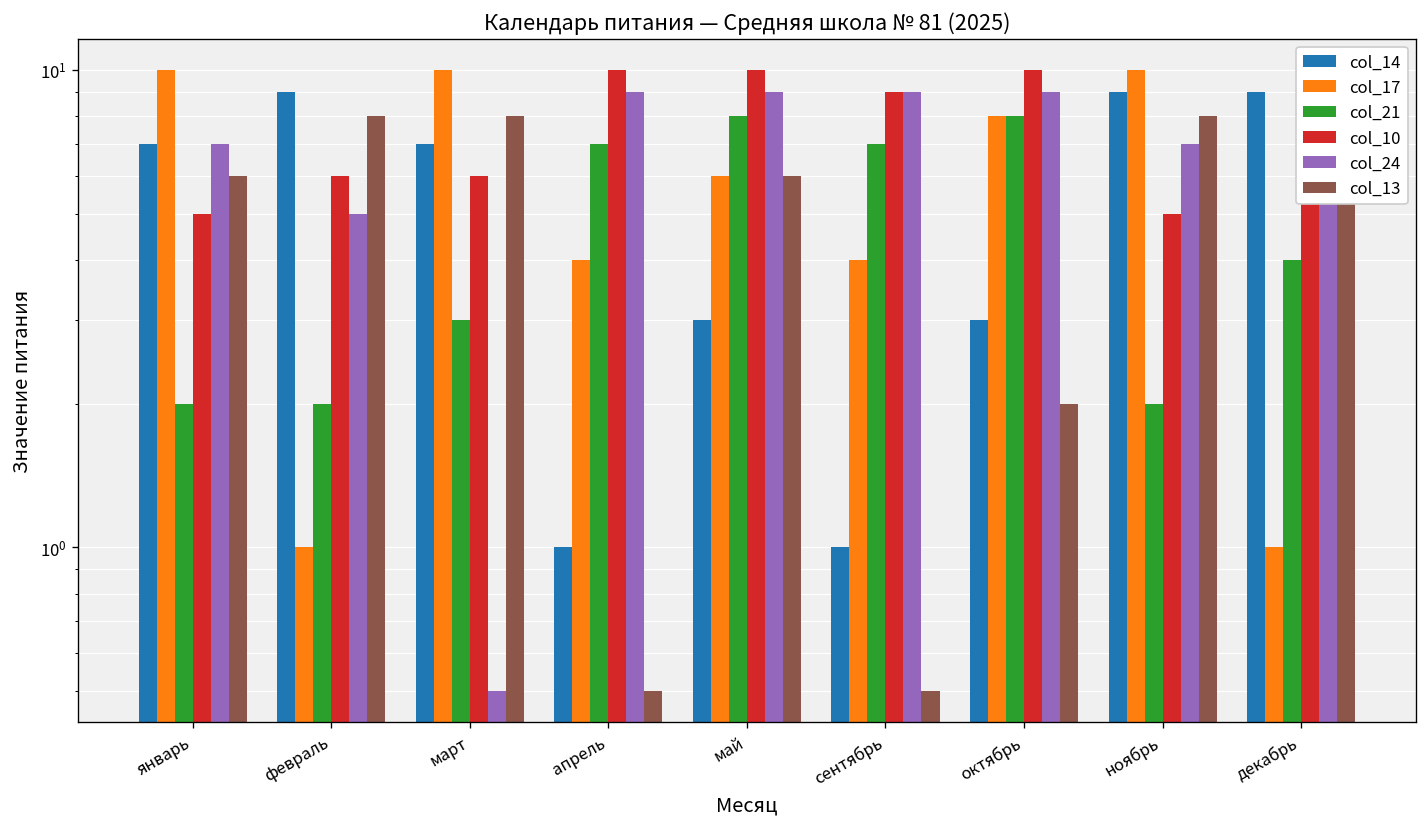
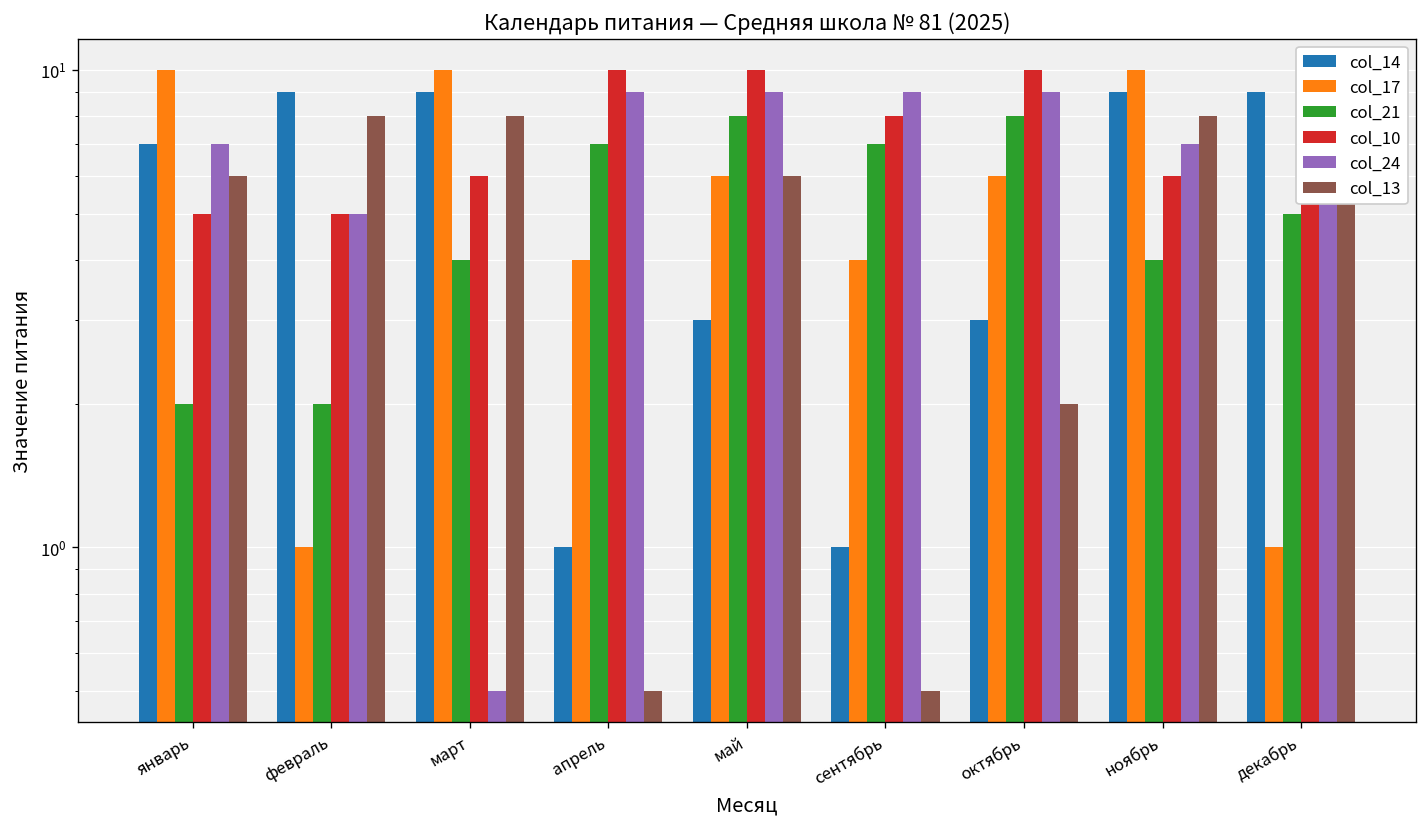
col_10, февраль: 6 -> 5
col_14, март: 7 -> 9
col_21, март: 3 -> 4
col_10, сентябрь: 9 -> 8
col_17, октябрь: 8 -> 6
col_21, ноябрь: 2 -> 4
col_10, ноябрь: 5 -> 6
col_21, декабрь: 4 -> 5
